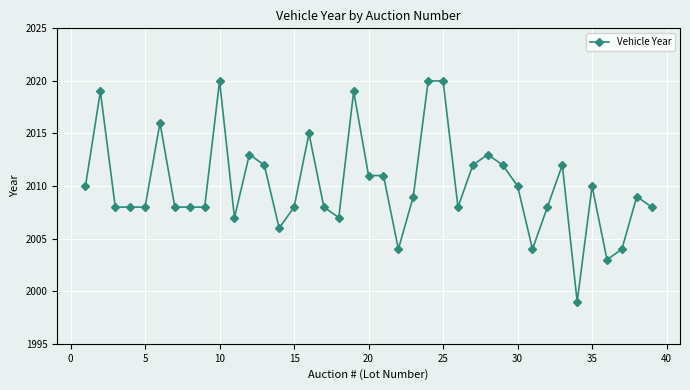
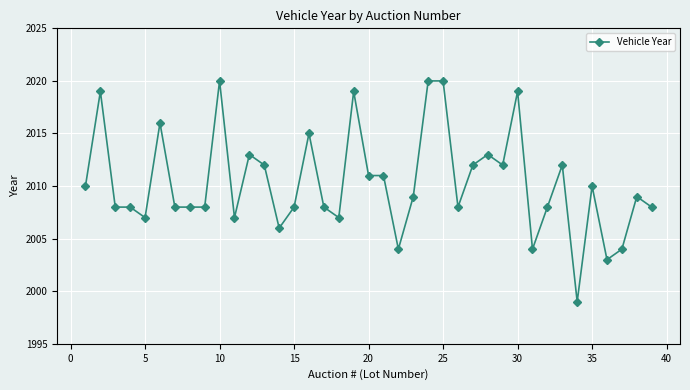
5: 2008 -> 2007
30: 2010 -> 2019
